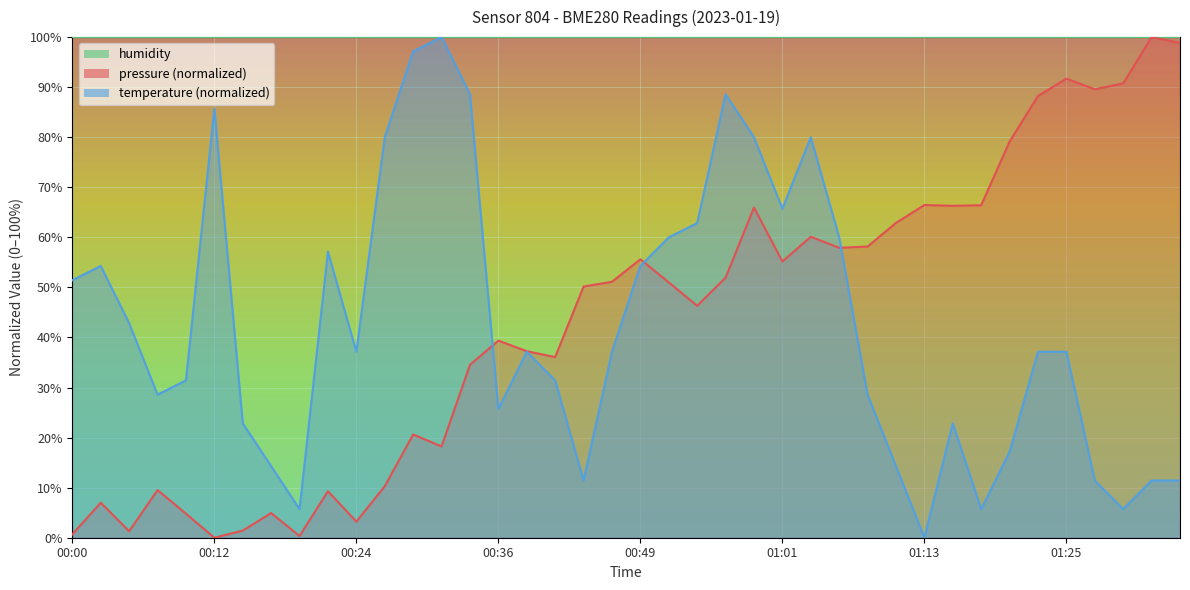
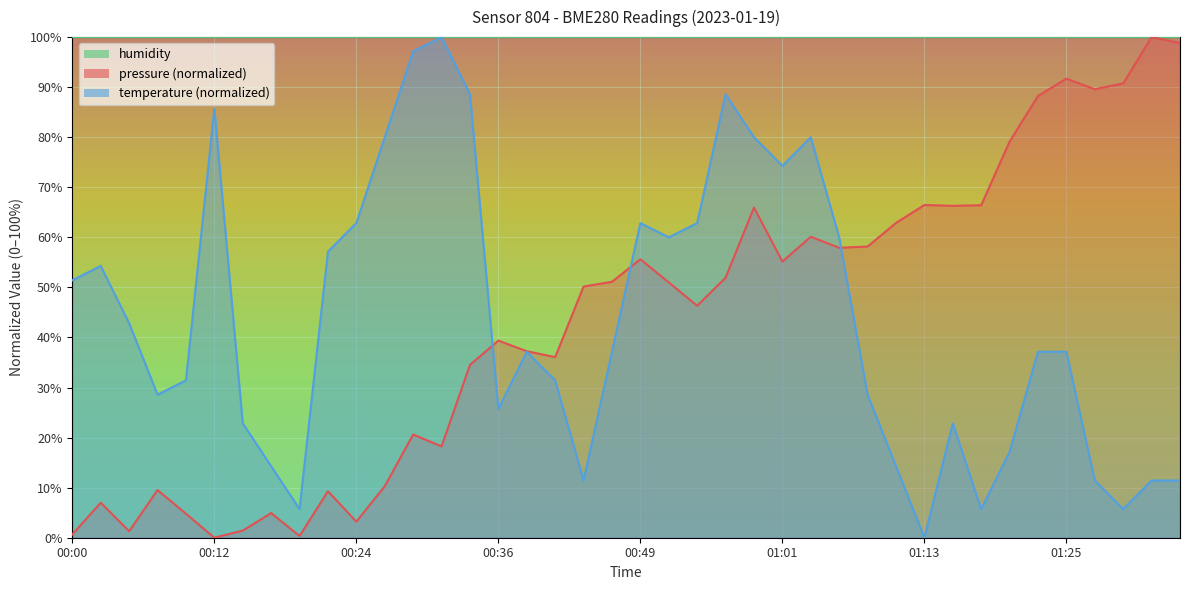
temperature (normalized), 00:24: 37% -> 63%
temperature (normalized), 00:49: 54% -> 63%
temperature (normalized), 01:01: 66% -> 74%
